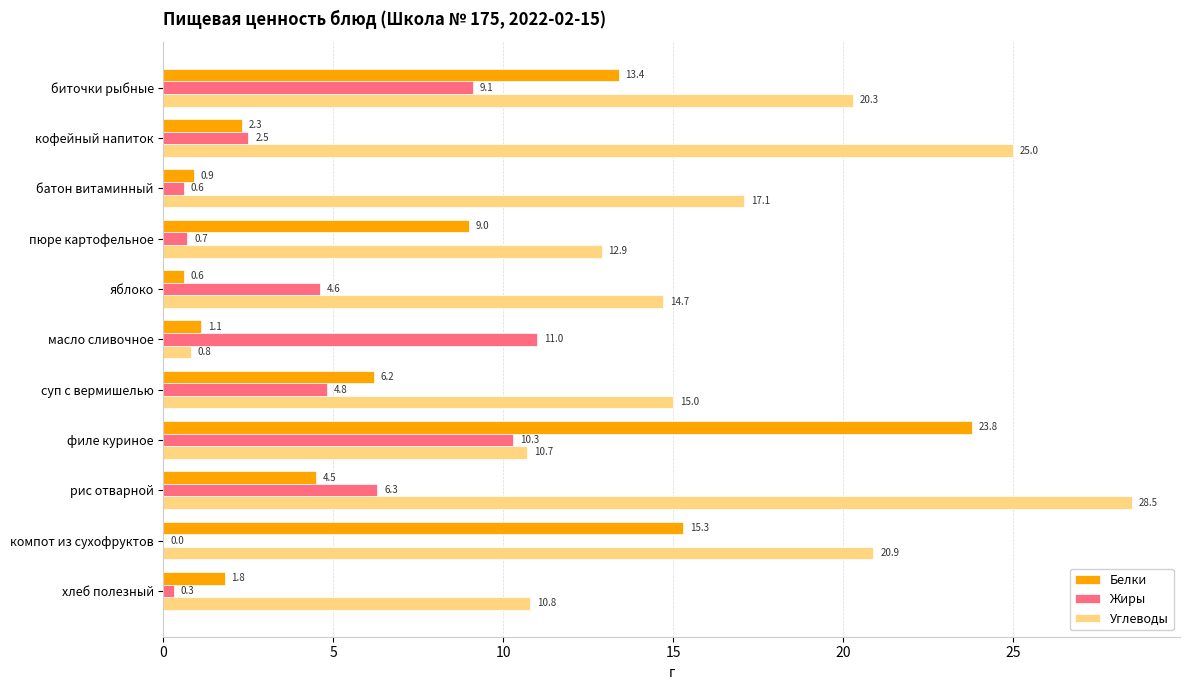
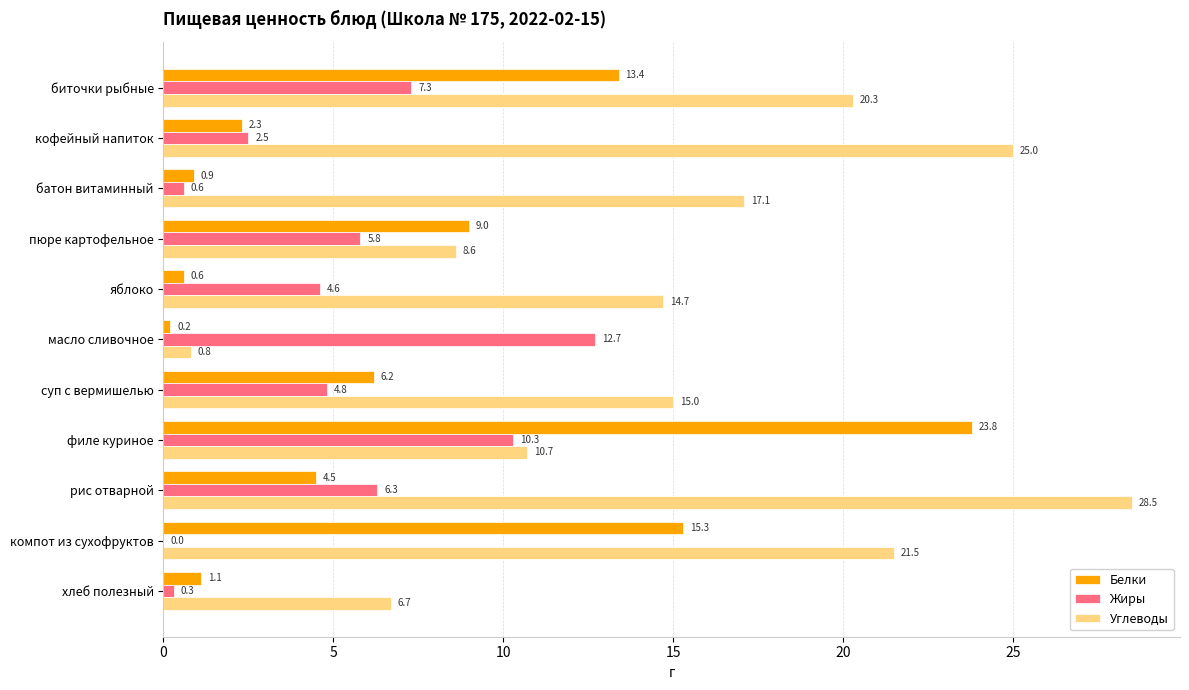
Жиры, биточки рыбные: 9.1 -> 7.3
Жиры, пюре картофельное: 0.7 -> 5.8
Углеводы, пюре картофельное: 12.9 -> 8.6
Белки, масло сливочное: 1.1 -> 0.2
Жиры, масло сливочное: 11.0 -> 12.7
Углеводы, компот из сухофруктов: 20.9 -> 21.5
Белки, хлеб полезный: 1.8 -> 1.1
Углеводы, хлеб полезный: 10.8 -> 6.7
